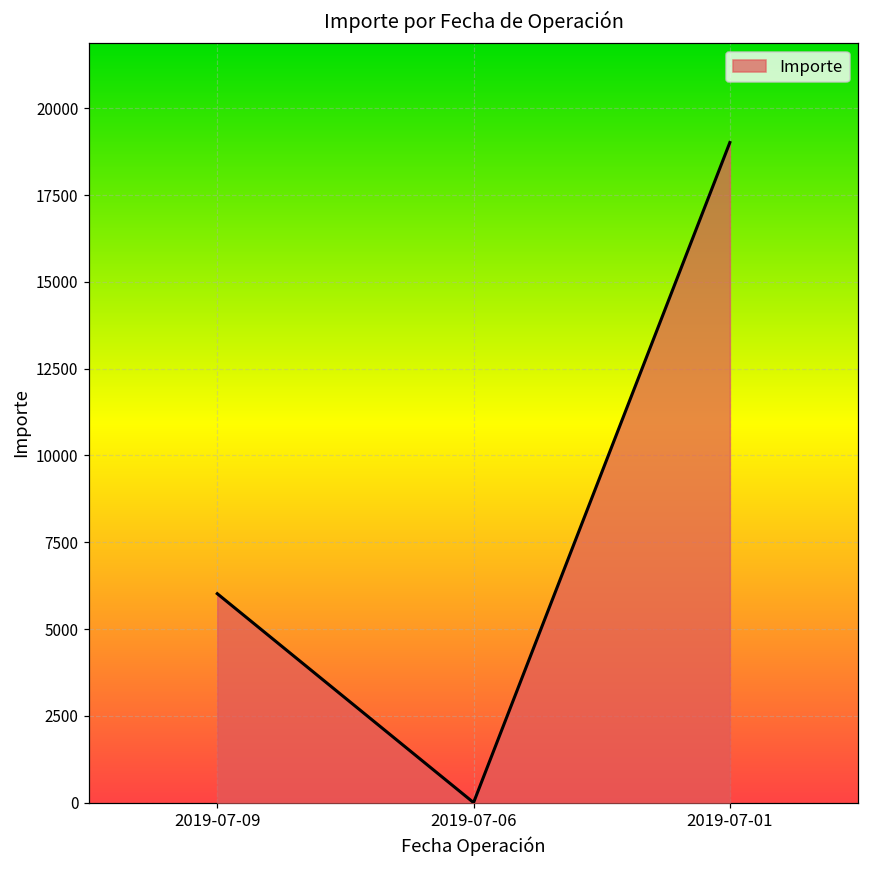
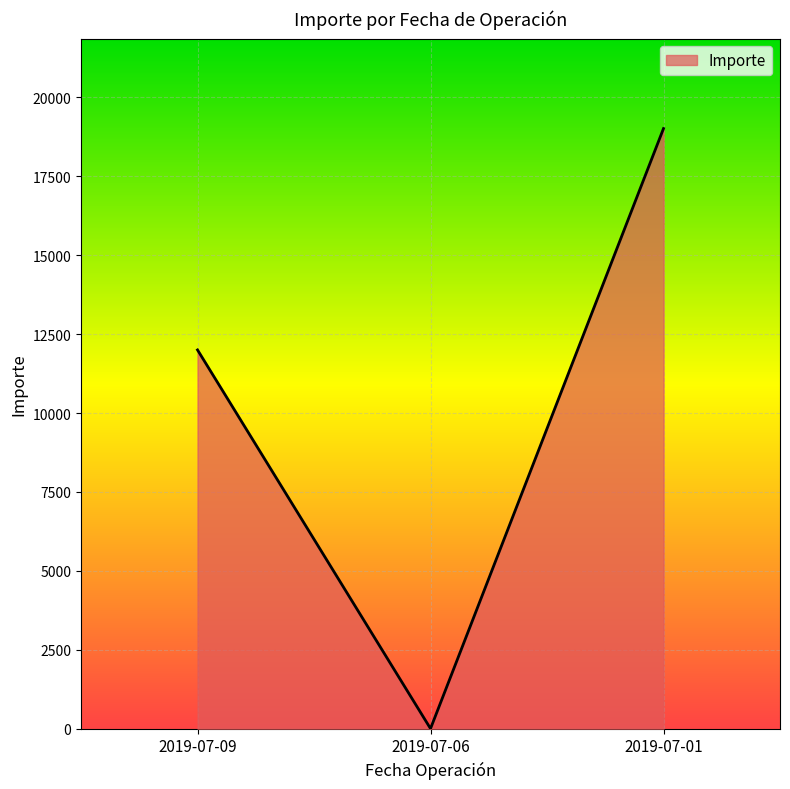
2019-07-09: 6000 -> 12000
